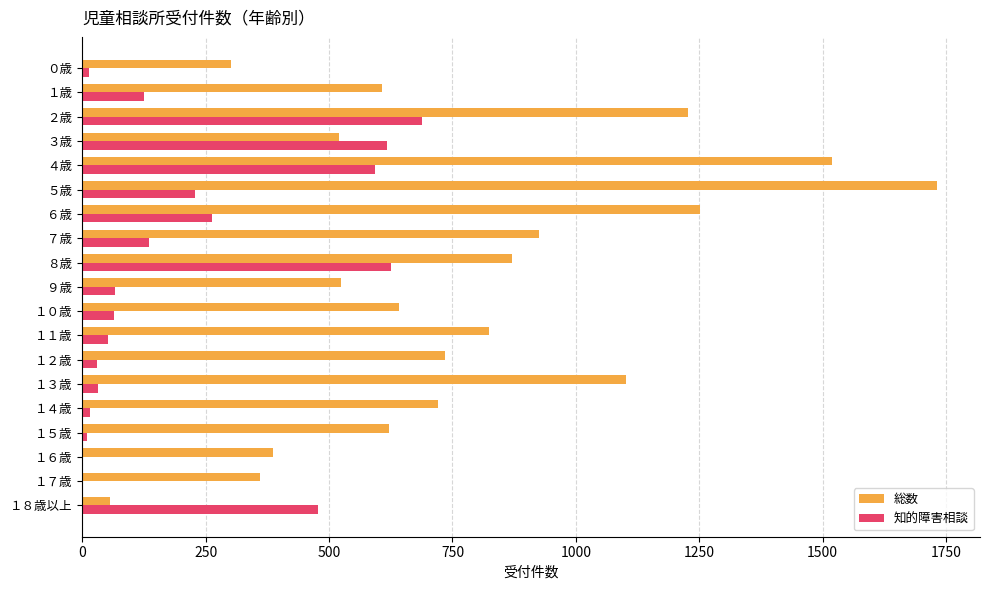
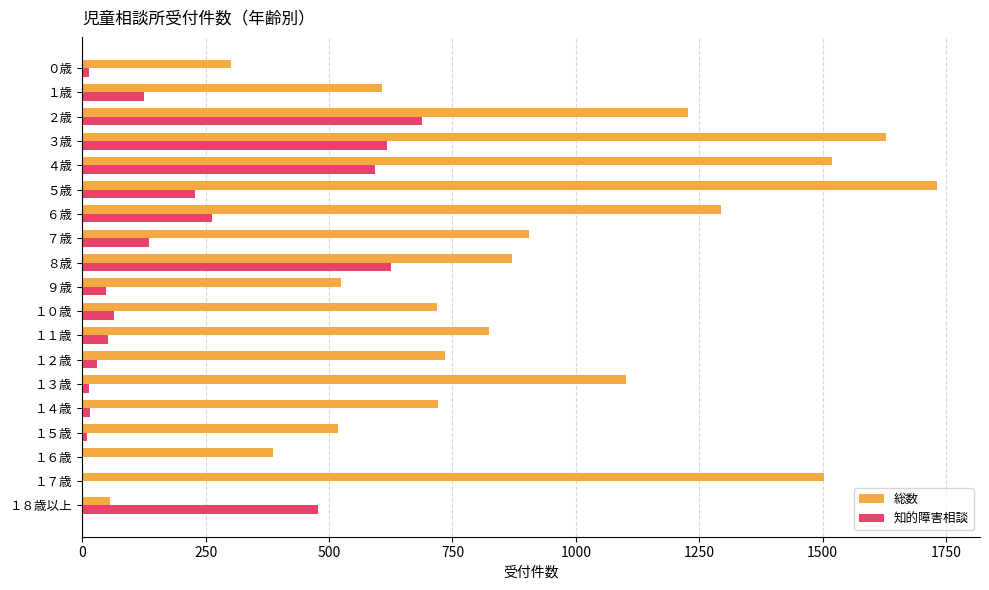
総数, ３歳: 520 -> 1630
総数, ６歳: 1250 -> 1290
総数, ７歳: 930 -> 910
知的障害相談, ９歳: 70 -> 50
総数, １０歳: 640 -> 720
知的障害相談, １３歳: 30 -> 10
総数, １５歳: 620 -> 520
総数, １７歳: 360 -> 1500
